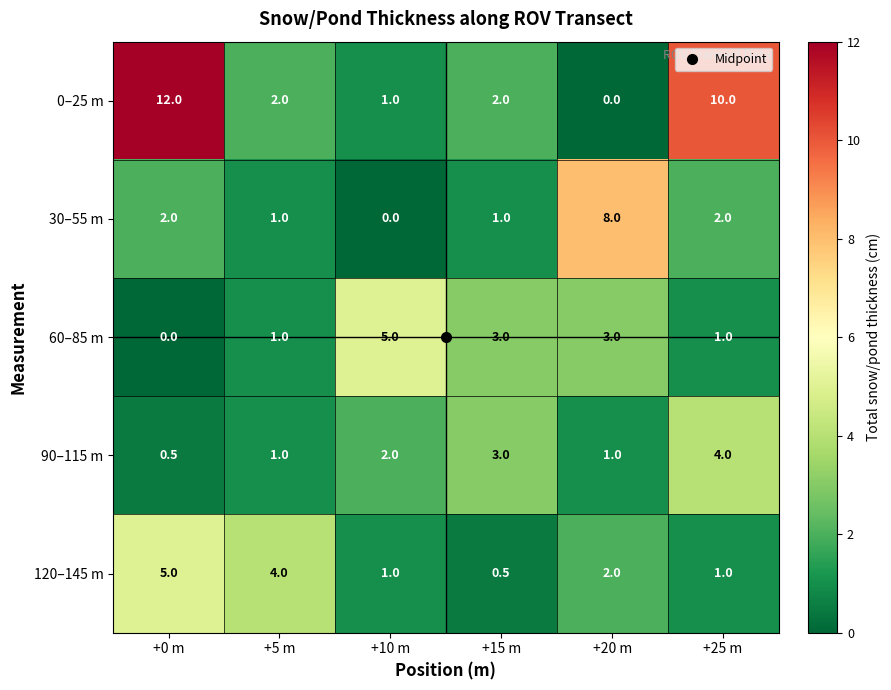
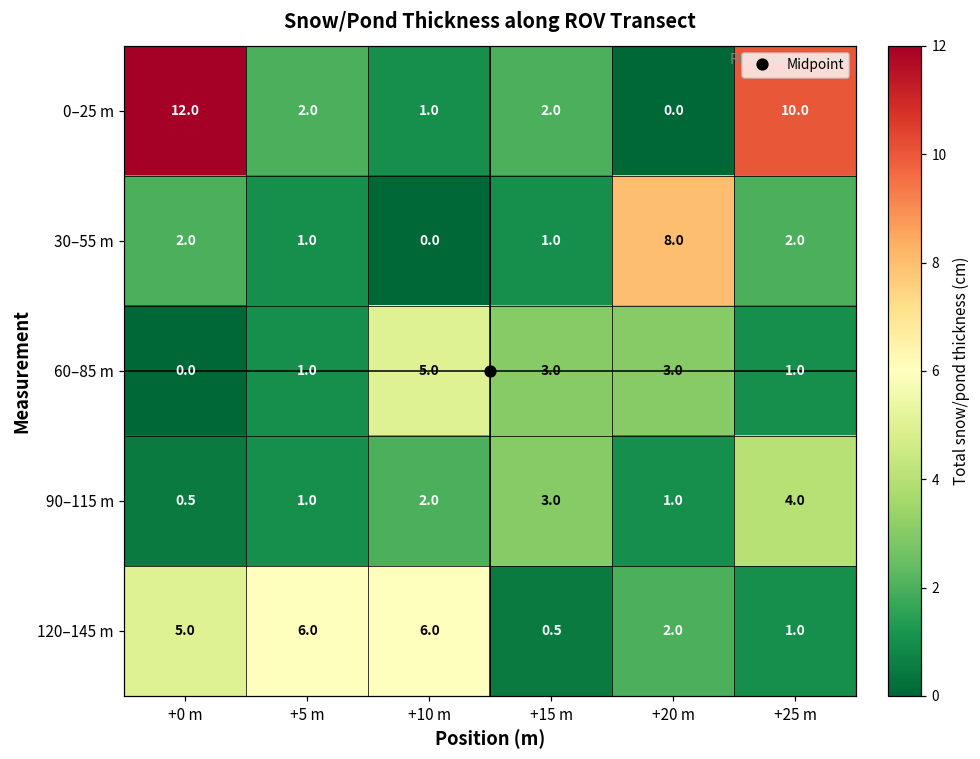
120–145 m, +5 m: 4.0 -> 6.0
120–145 m, +10 m: 1.0 -> 6.0
